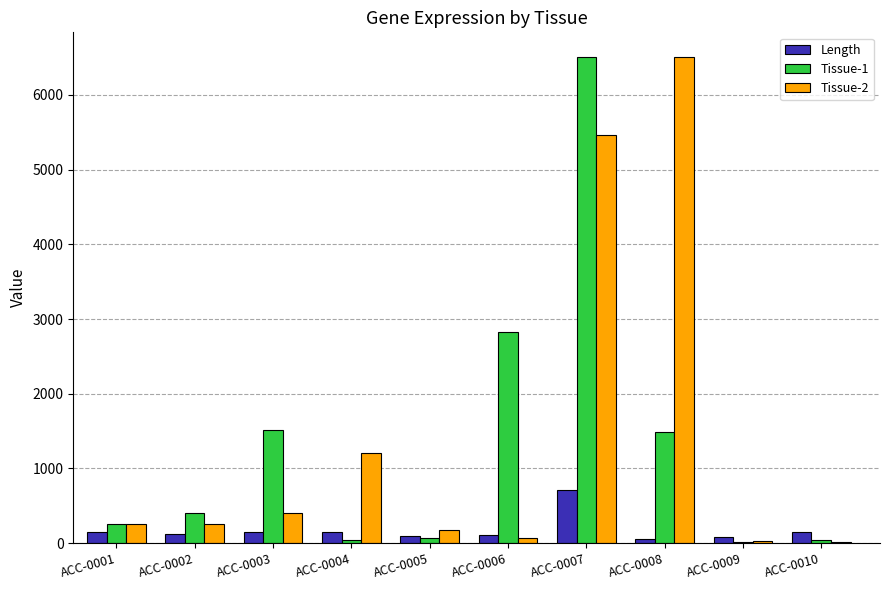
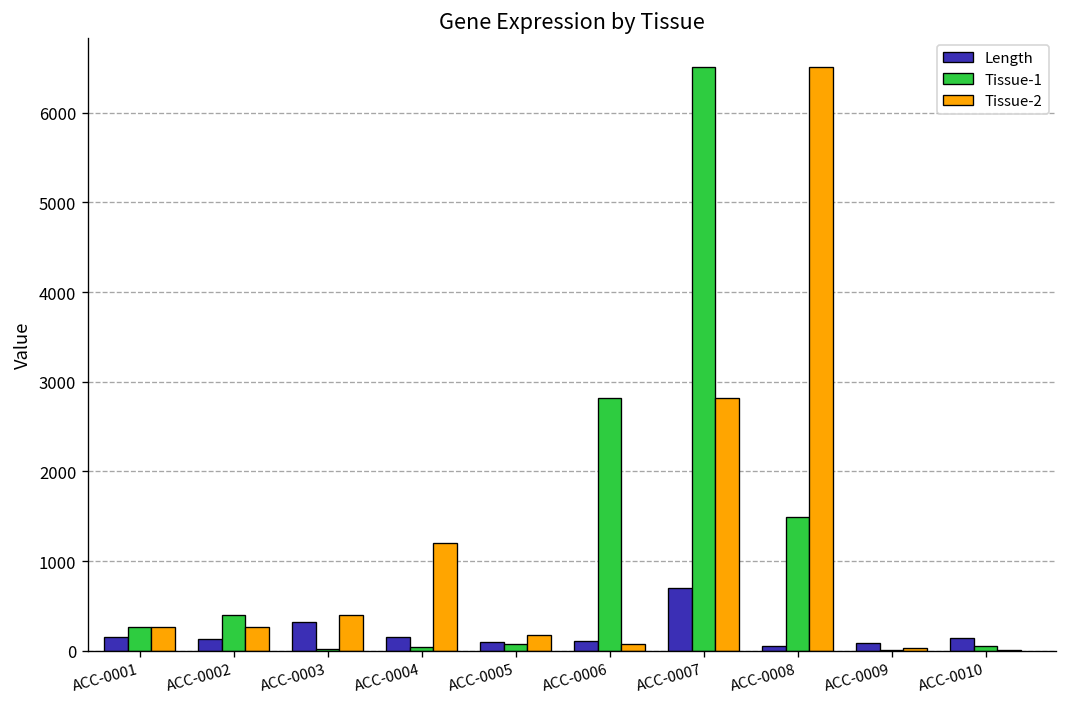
Length, ACC-0003: 100 -> 300
Tissue-1, ACC-0003: 1500 -> 0
Tissue-2, ACC-0007: 5500 -> 2800
